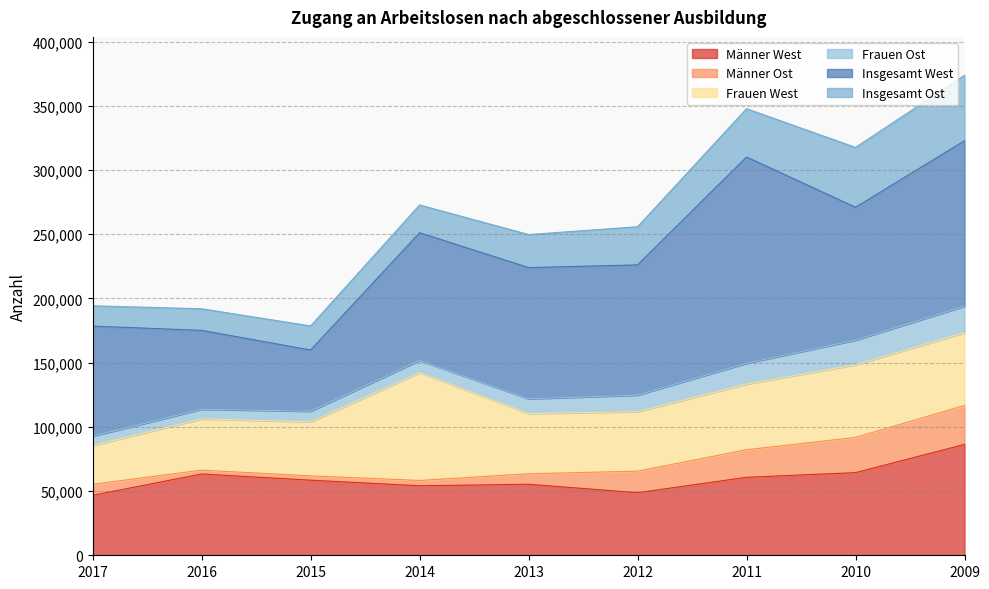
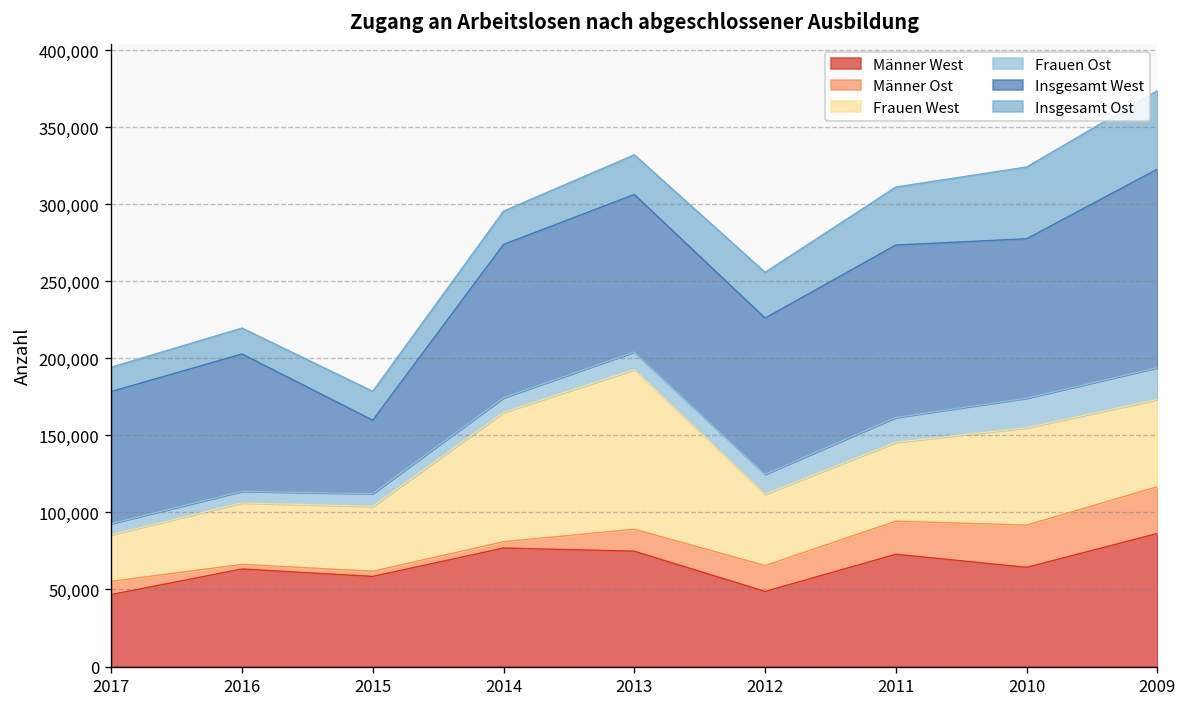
Insgesamt West, 2016: 61,000 -> 89,000
Männer West, 2014: 54,000 -> 77,000
Männer West, 2013: 55,000 -> 75,000
Männer Ost, 2013: 8,000 -> 14,000
Frauen West, 2013: 47,000 -> 104,000
Männer West, 2011: 61,000 -> 73,000
Insgesamt West, 2011: 161,000 -> 112,000
Frauen West, 2010: 57,000 -> 63,000
